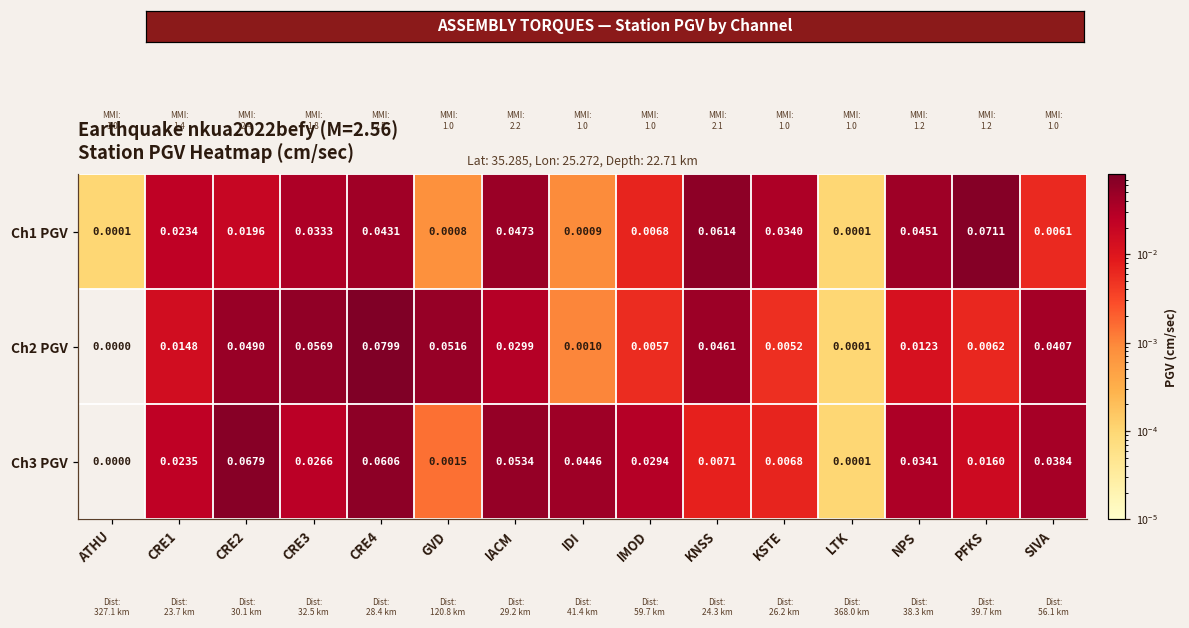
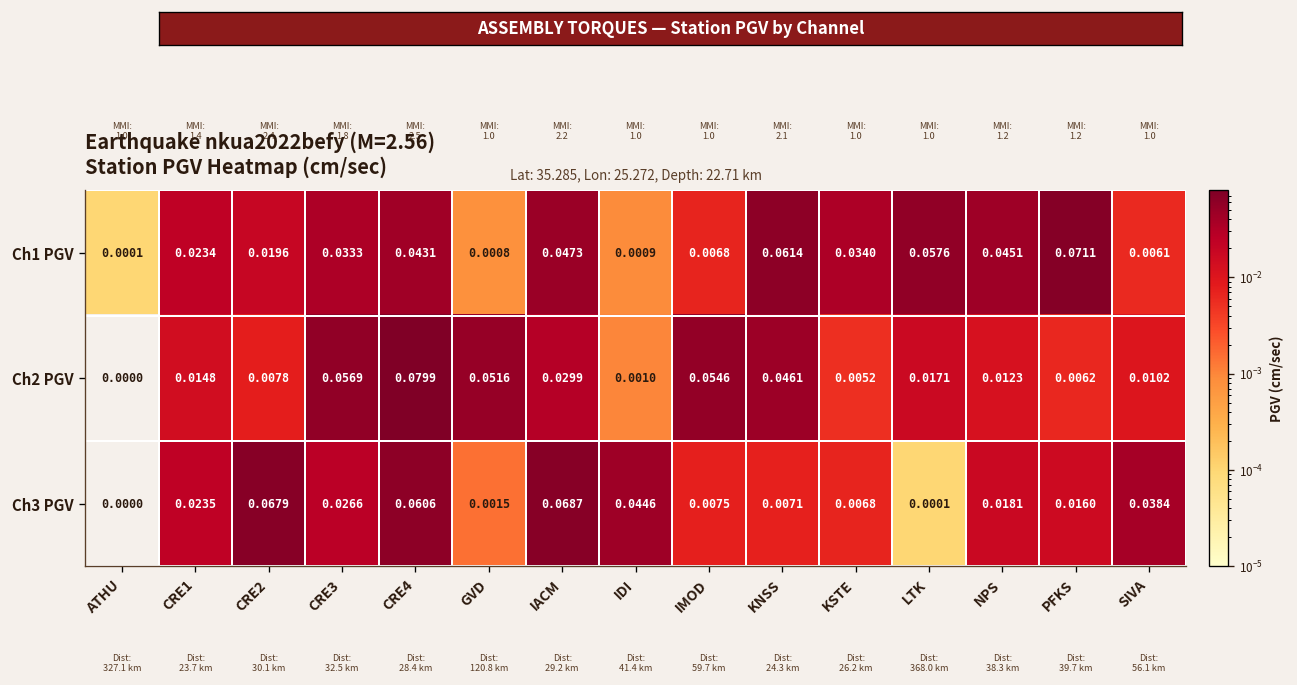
Ch1 PGV, LTK: 0.0001 -> 0.0576
Ch2 PGV, CRE2: 0.0490 -> 0.0078
Ch2 PGV, IMOD: 0.0057 -> 0.0546
Ch2 PGV, LTK: 0.0001 -> 0.0171
Ch2 PGV, SIVA: 0.0407 -> 0.0102
Ch3 PGV, IACM: 0.0534 -> 0.0687
Ch3 PGV, IMOD: 0.0294 -> 0.0075
Ch3 PGV, NPS: 0.0341 -> 0.0181
